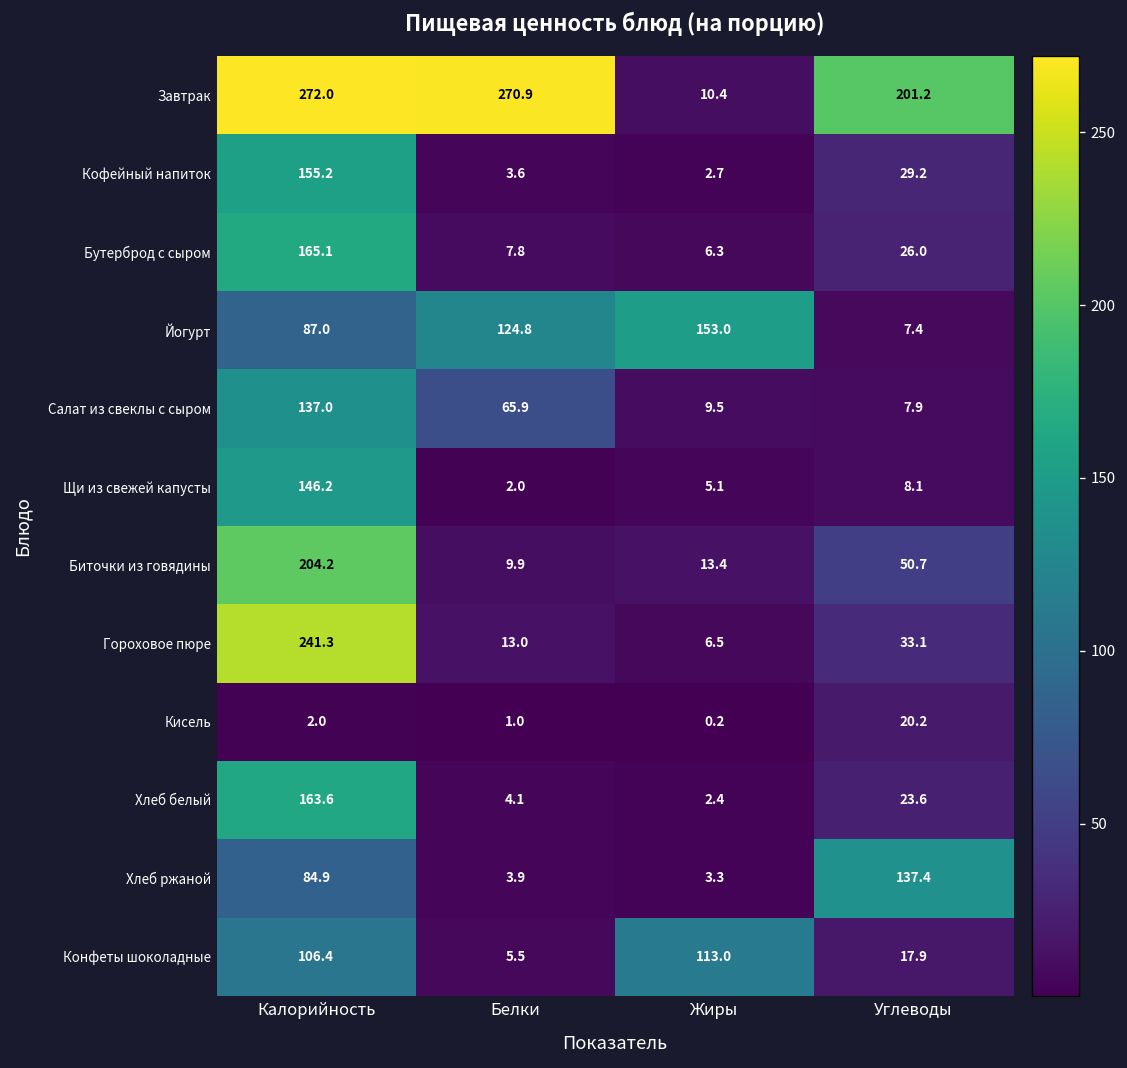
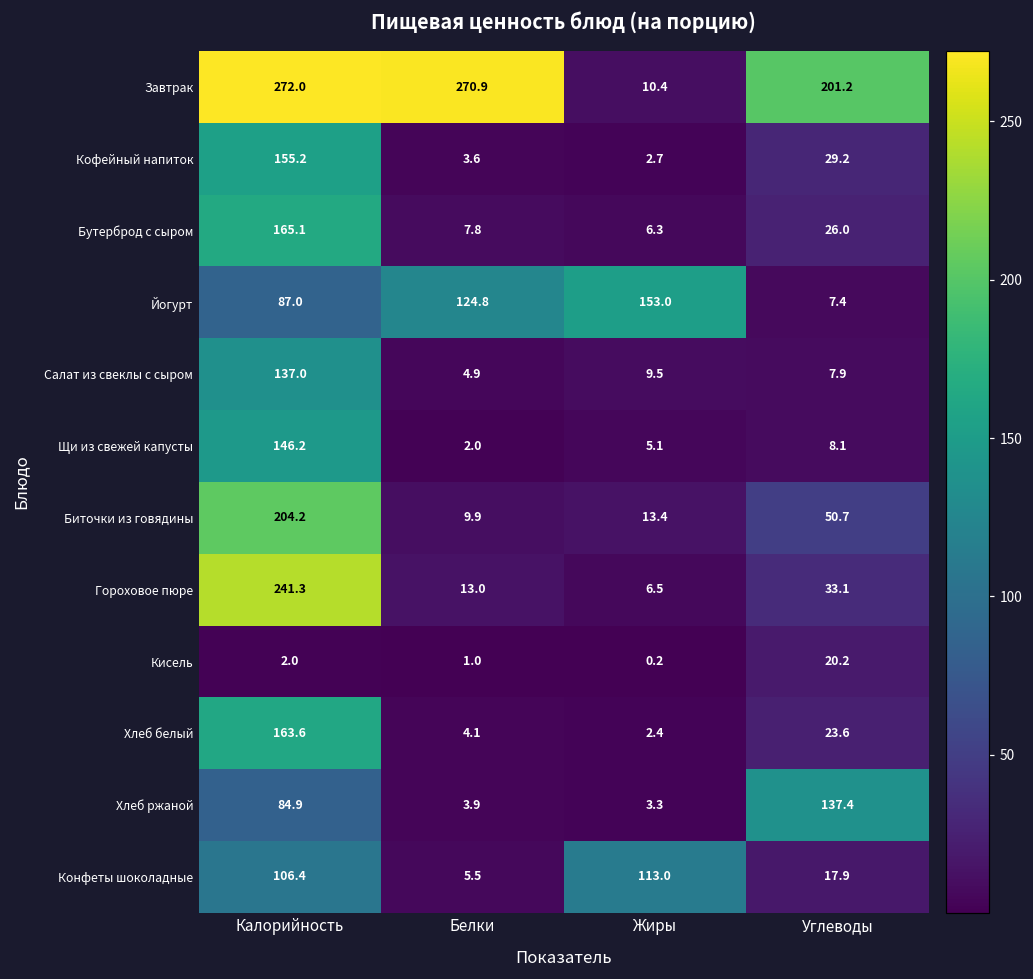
Салат из свеклы с сыром, Белки: 65.9 -> 4.9
